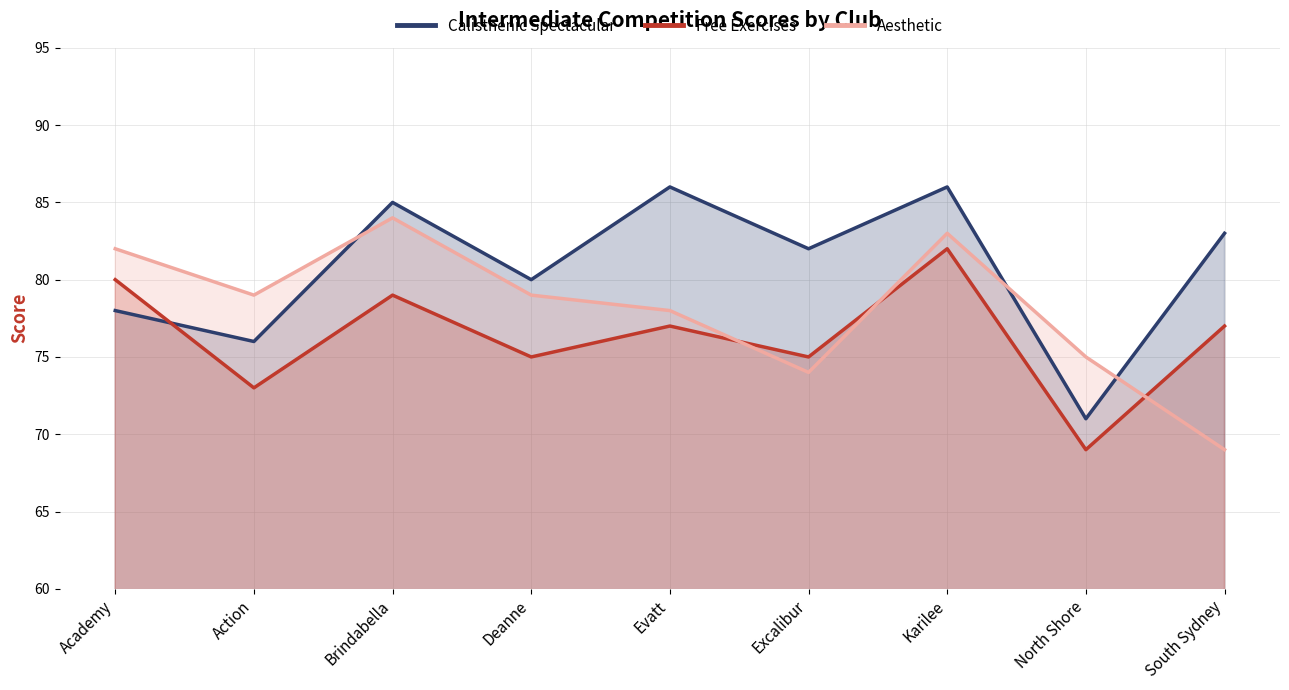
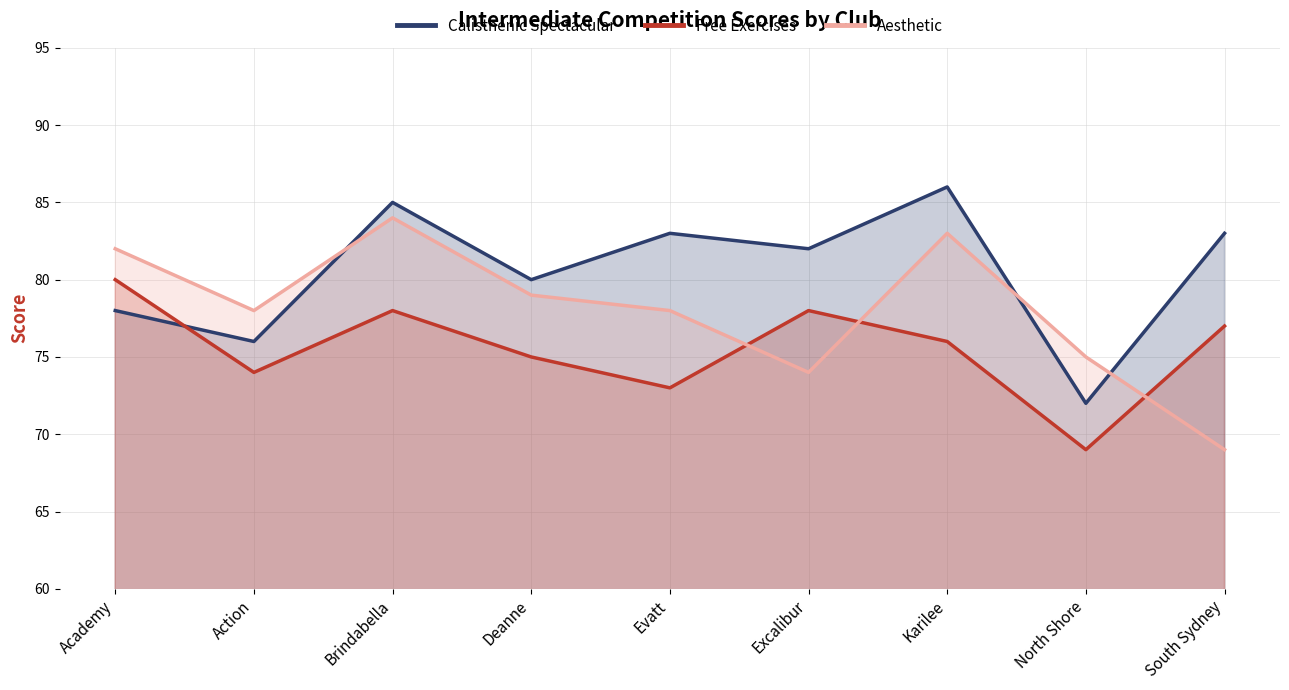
Free Exercises, Action: 73 -> 74
Aesthetic, Action: 79 -> 78
Free Exercises, Brindabella: 79 -> 78
Calisthenic Spectacular, Evatt: 86 -> 83
Free Exercises, Evatt: 77 -> 73
Free Exercises, Excalibur: 75 -> 78
Free Exercises, Karilee: 82 -> 76
Calisthenic Spectacular, North Shore: 71 -> 72
